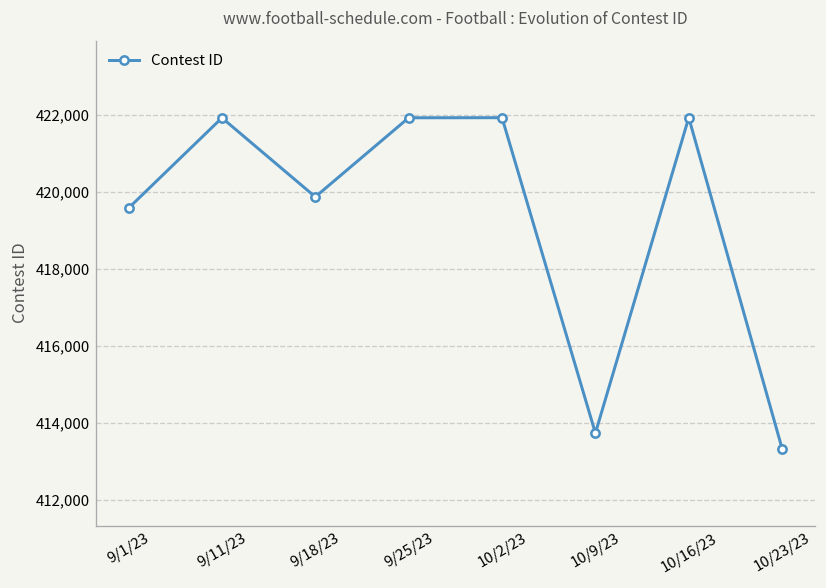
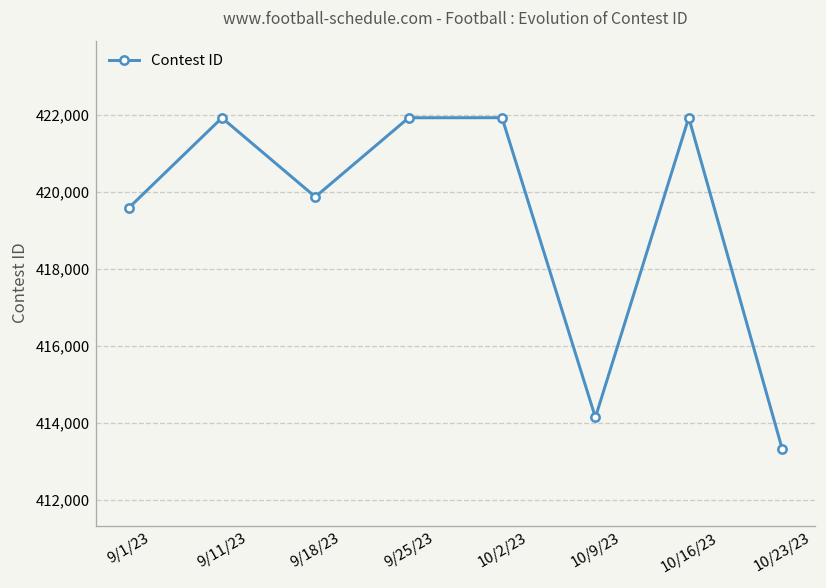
10/9/23: 413,700 -> 414,100
